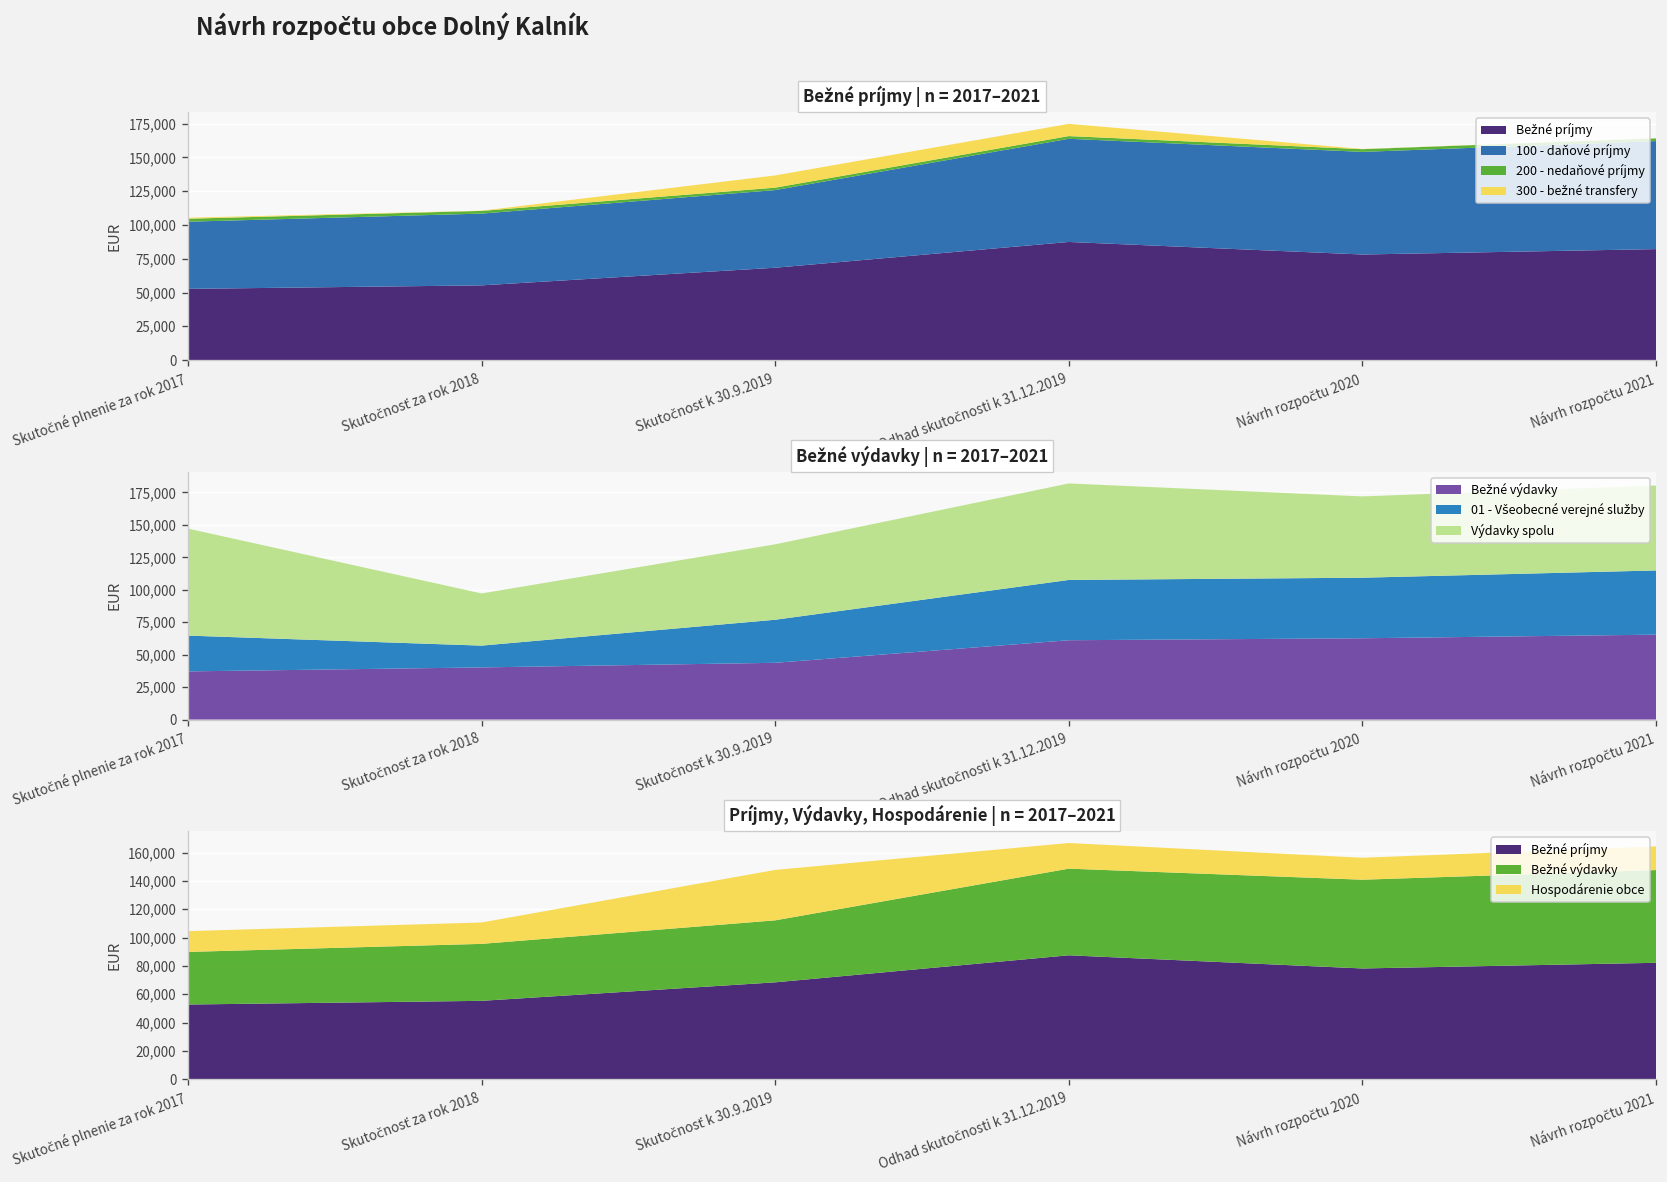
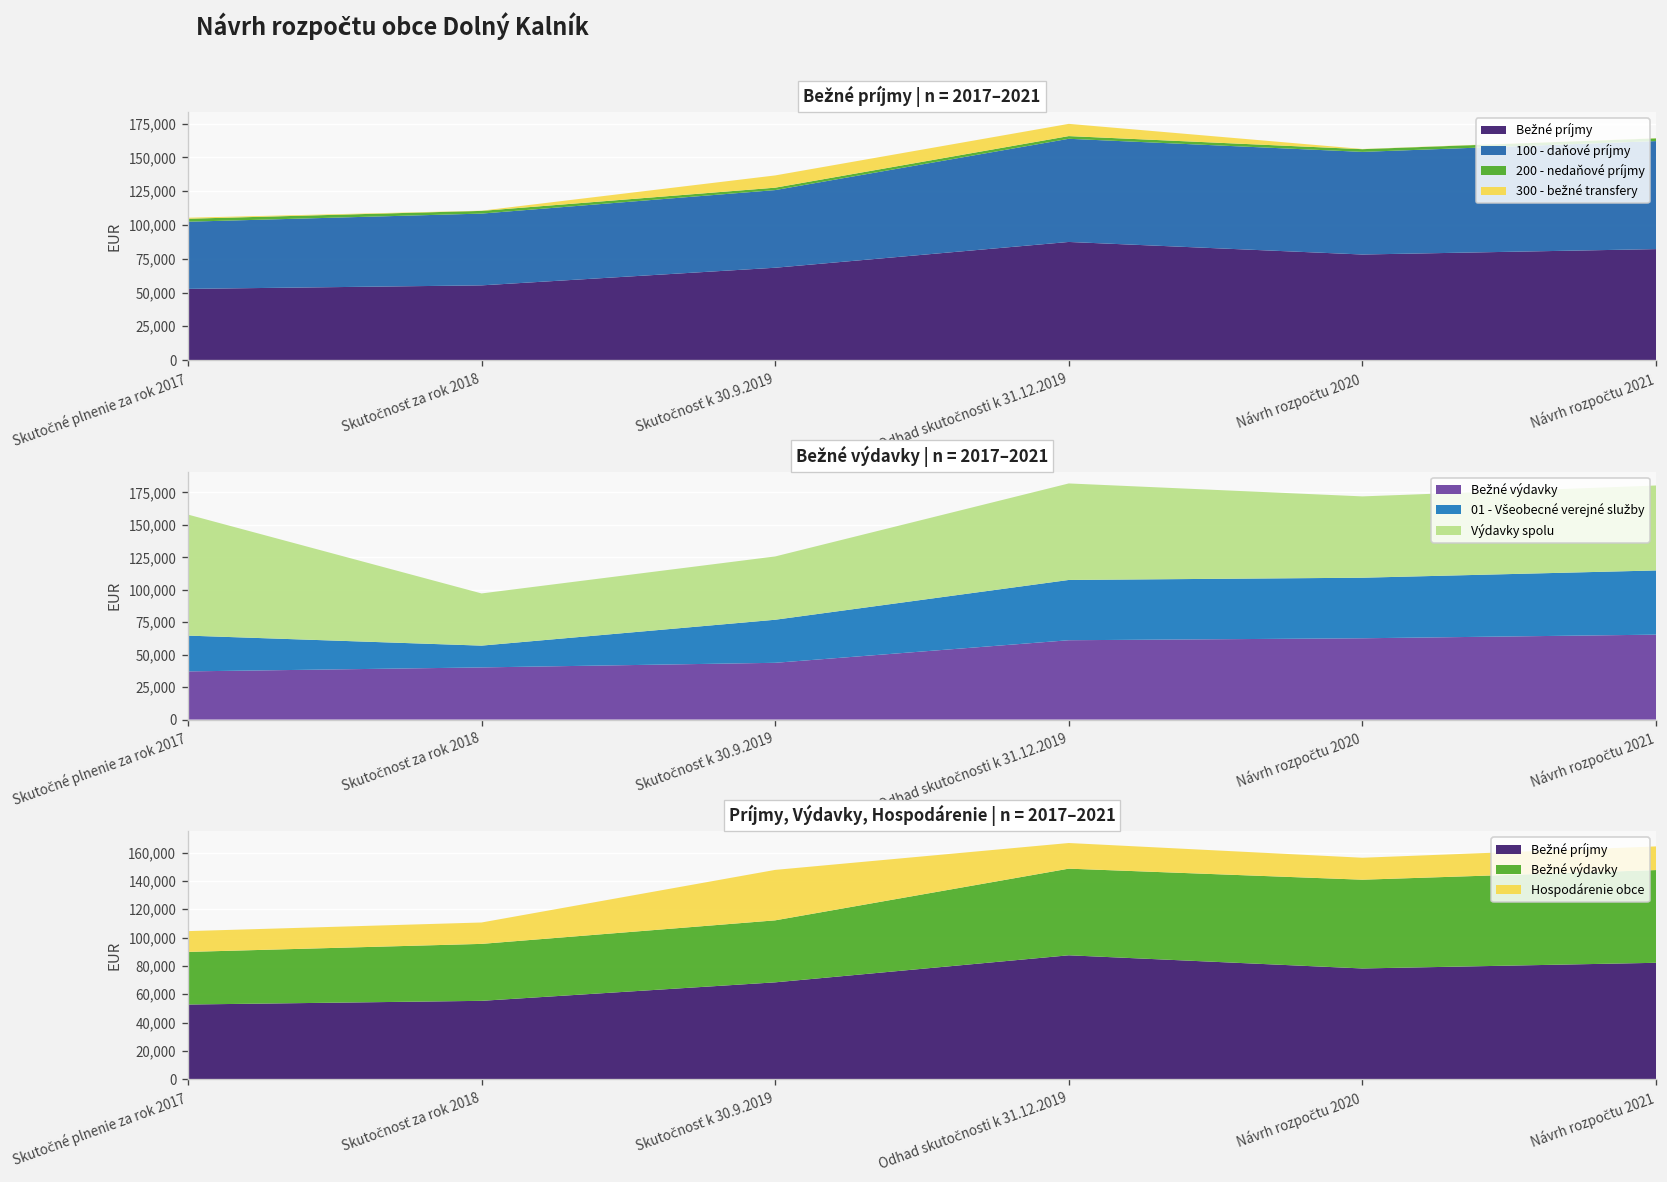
Bežné výdavky | n = 2017–2021, Výdavky spolu, Skutočné plnenie za rok 2017: 82,000 -> 93,000
Bežné výdavky | n = 2017–2021, Výdavky spolu, Skutočnosť k 30.9.2019: 58,000 -> 49,000
